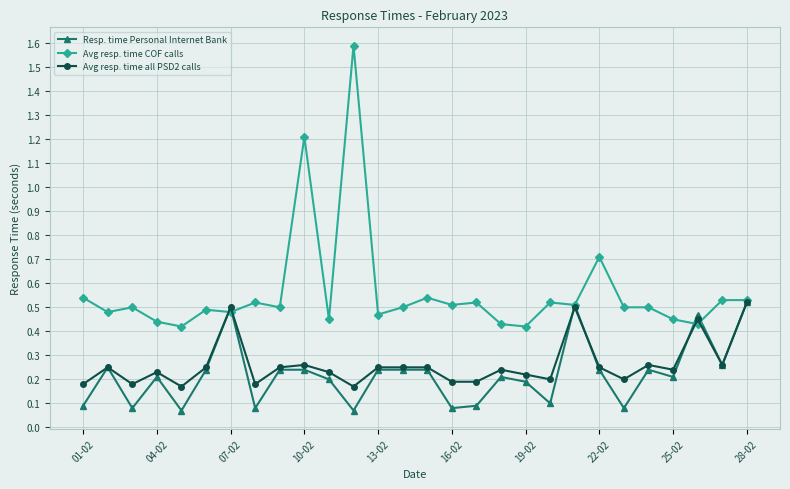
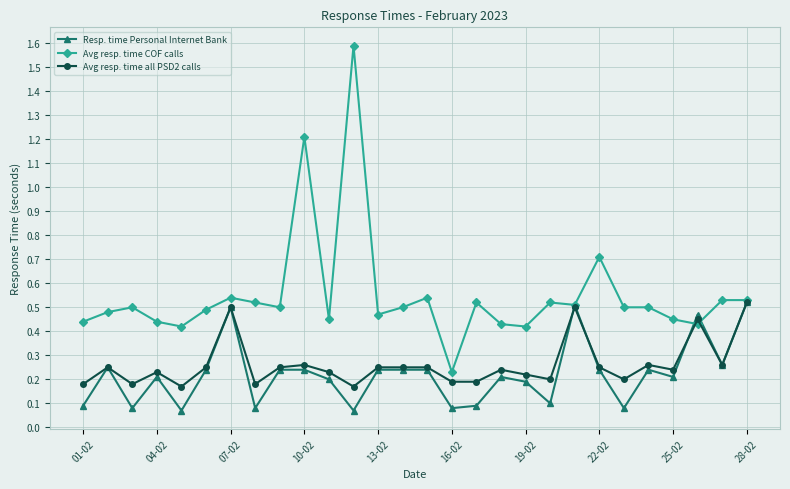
Avg resp. time COF calls, 01-02: 0.54 -> 0.44
Avg resp. time COF calls, 07-02: 0.48 -> 0.54
Avg resp. time COF calls, 16-02: 0.51 -> 0.23
